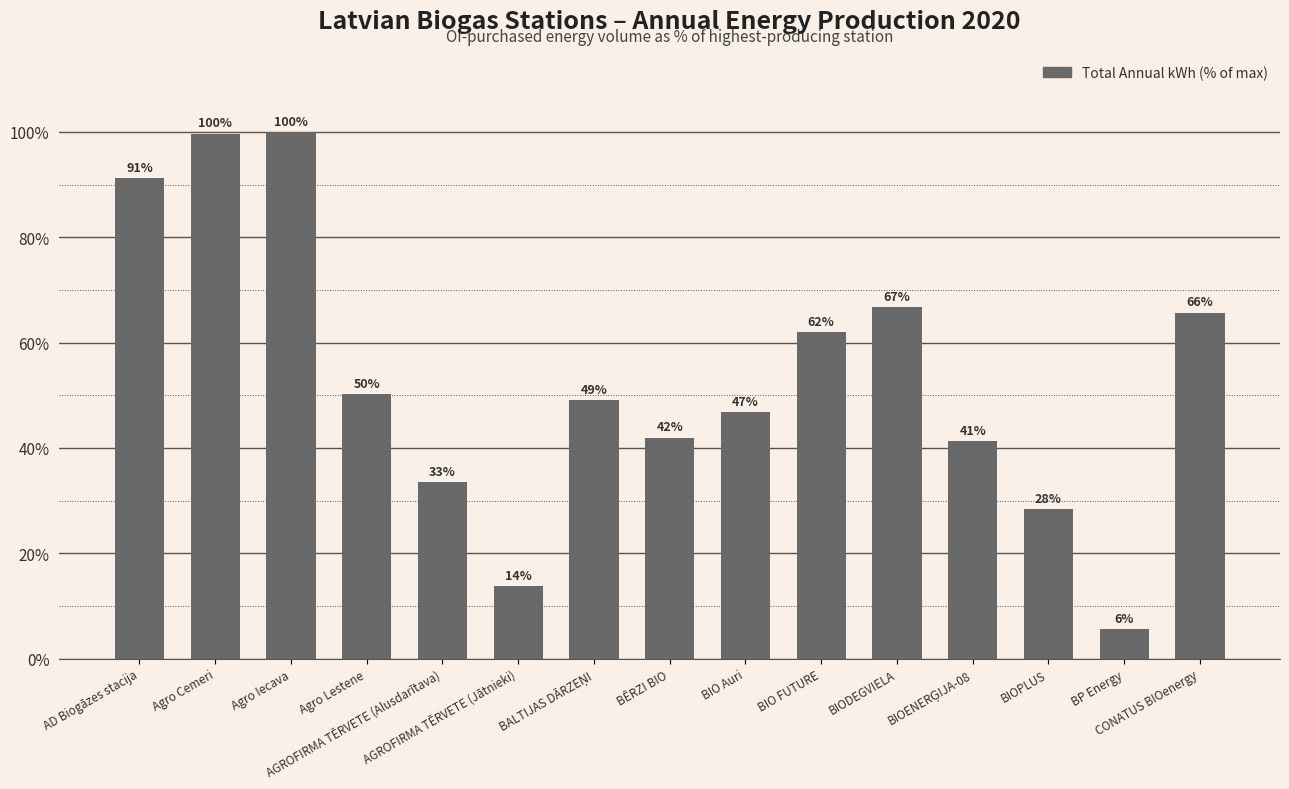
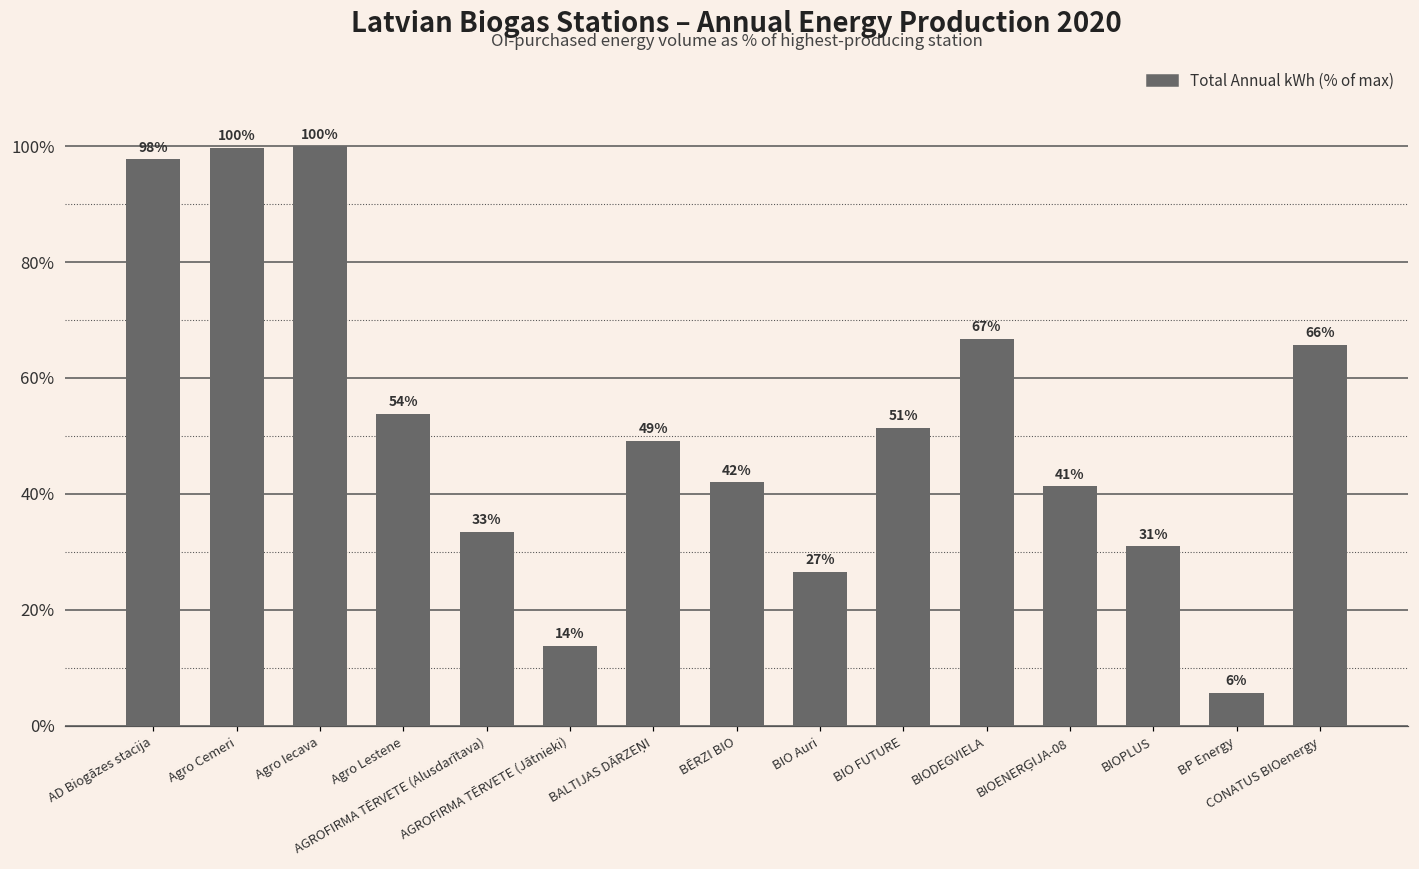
AD Biogāzes stacija: 91% -> 98%
Agro Lestene: 50% -> 54%
BIO Auri: 47% -> 27%
BIO FUTURE: 62% -> 51%
BIOPLUS: 28% -> 31%
